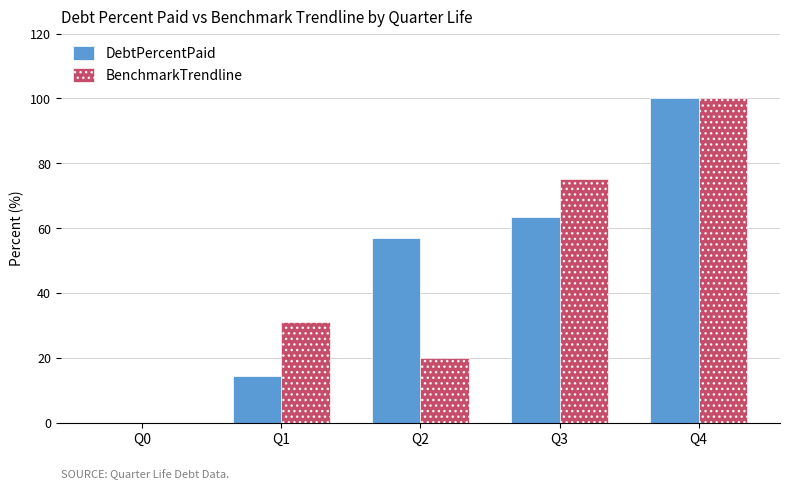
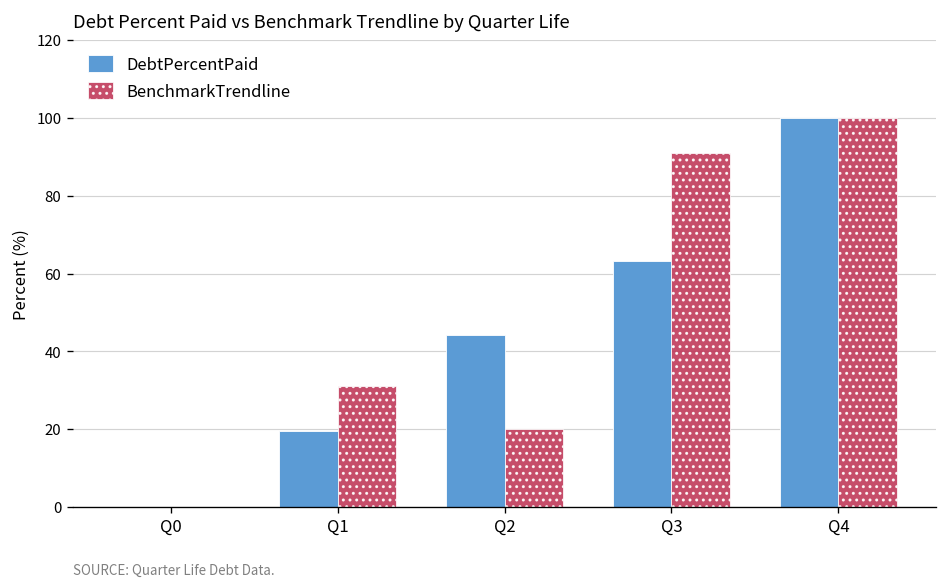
DebtPercentPaid, Q1: 14 -> 20
DebtPercentPaid, Q2: 57 -> 44
BenchmarkTrendline, Q3: 75 -> 91
